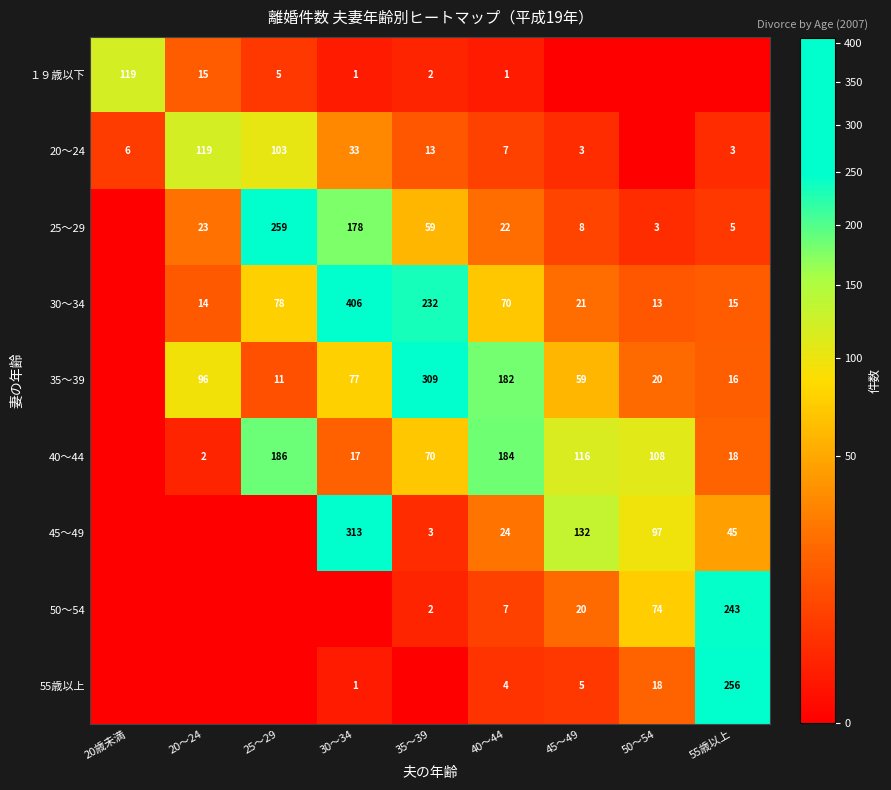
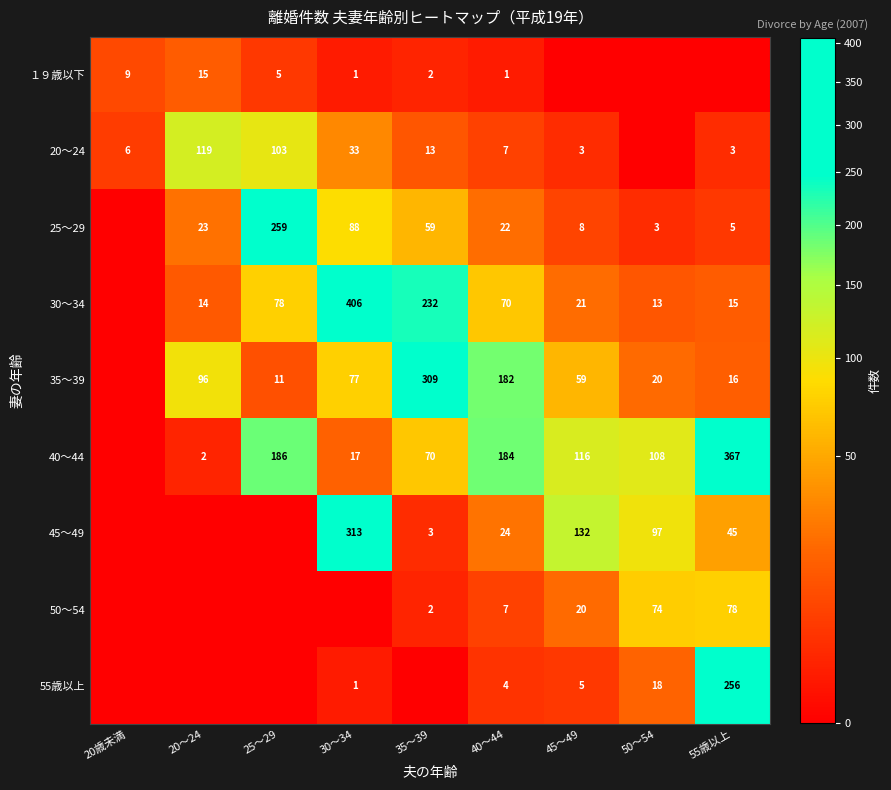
１９歳以下, 20歳未満: 119 -> 9
25～29, 30～34: 178 -> 88
40～44, 55歳以上: 18 -> 367
50～54, 55歳以上: 243 -> 78
